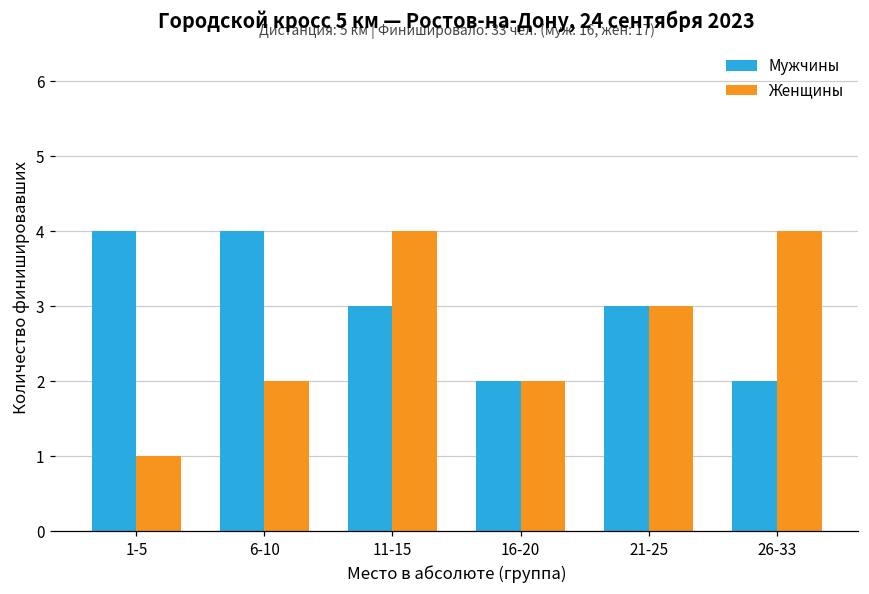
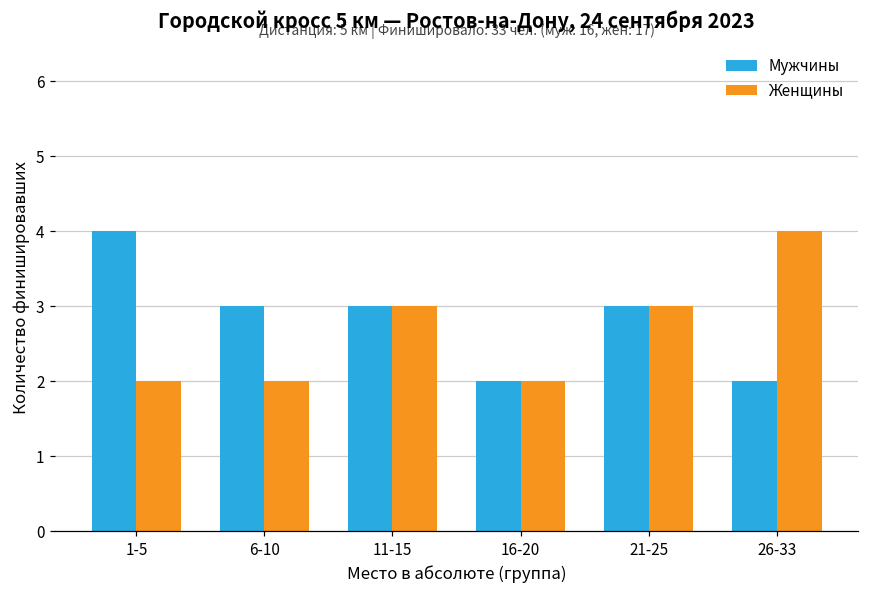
Женщины, 1-5: 1 -> 2
Мужчины, 6-10: 4 -> 3
Женщины, 11-15: 4 -> 3
